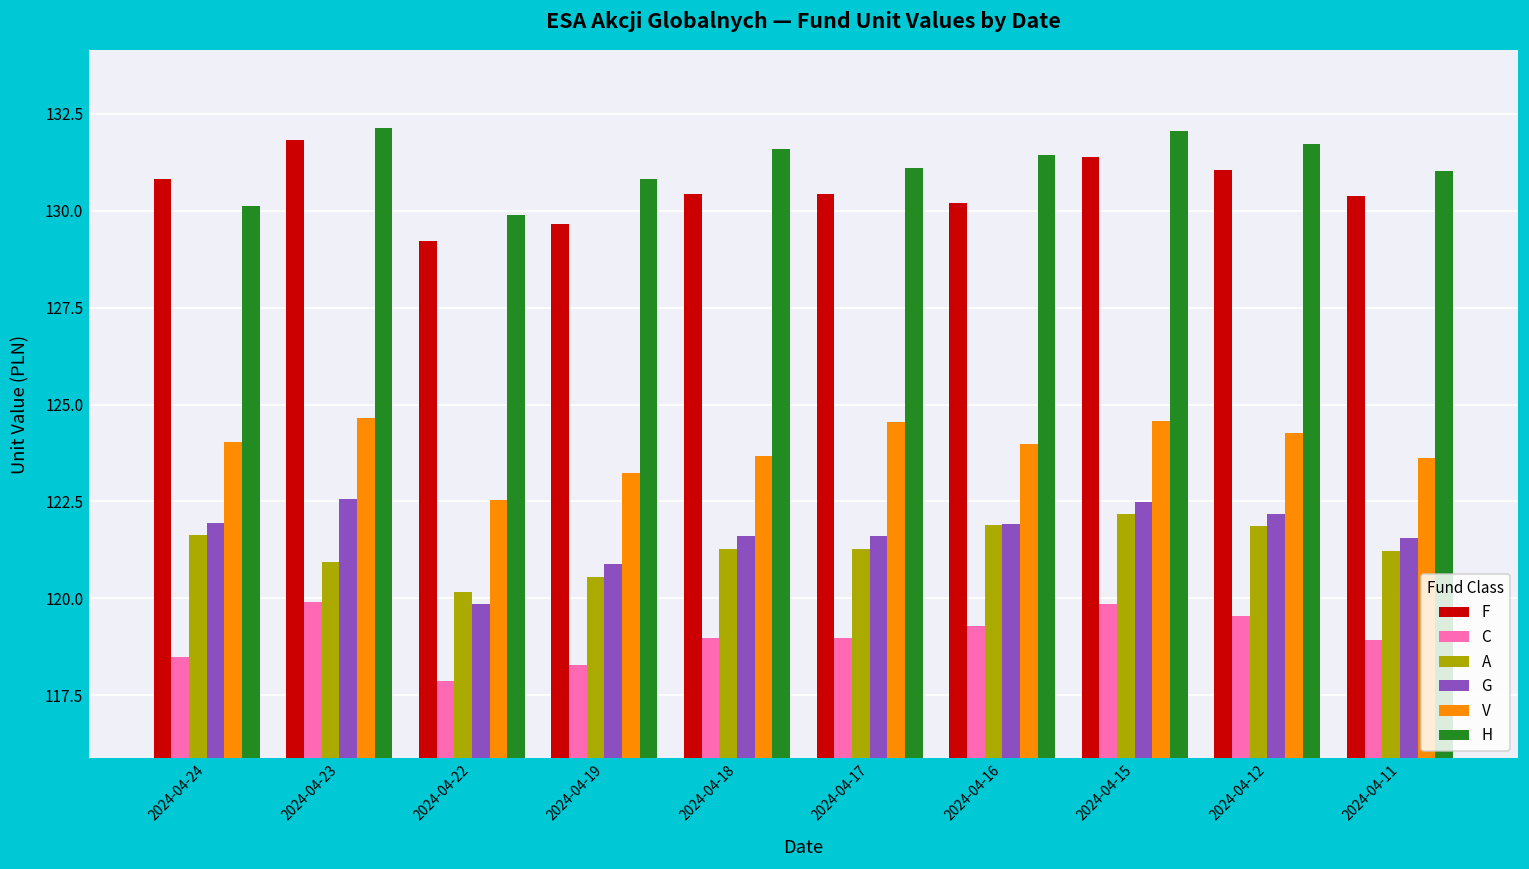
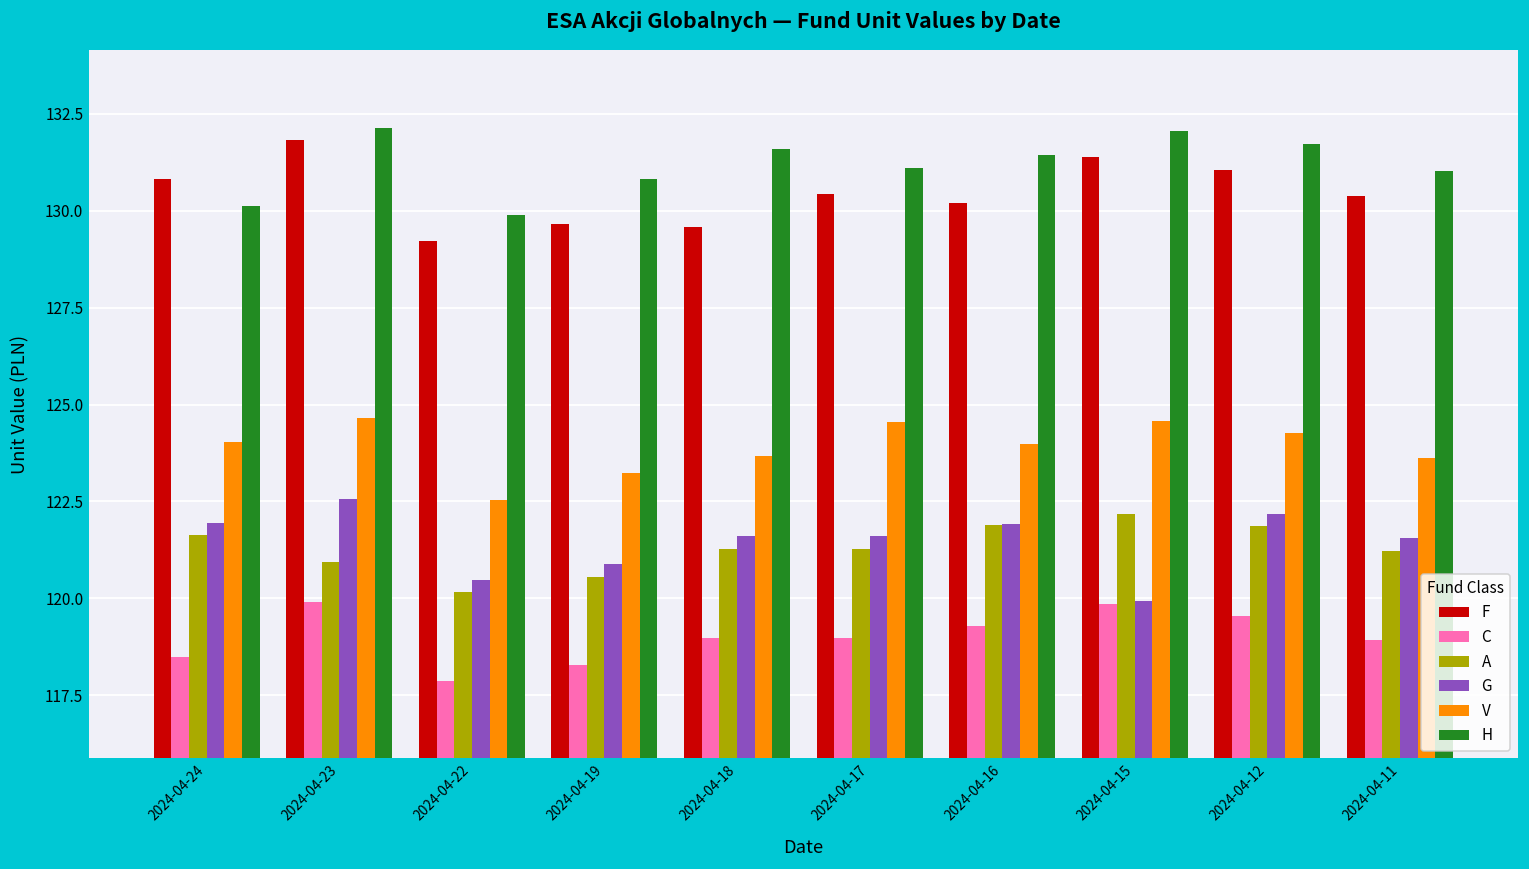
G, 2024-04-22: 119.9 -> 120.5
F, 2024-04-18: 130.4 -> 129.6
G, 2024-04-15: 122.5 -> 119.9
